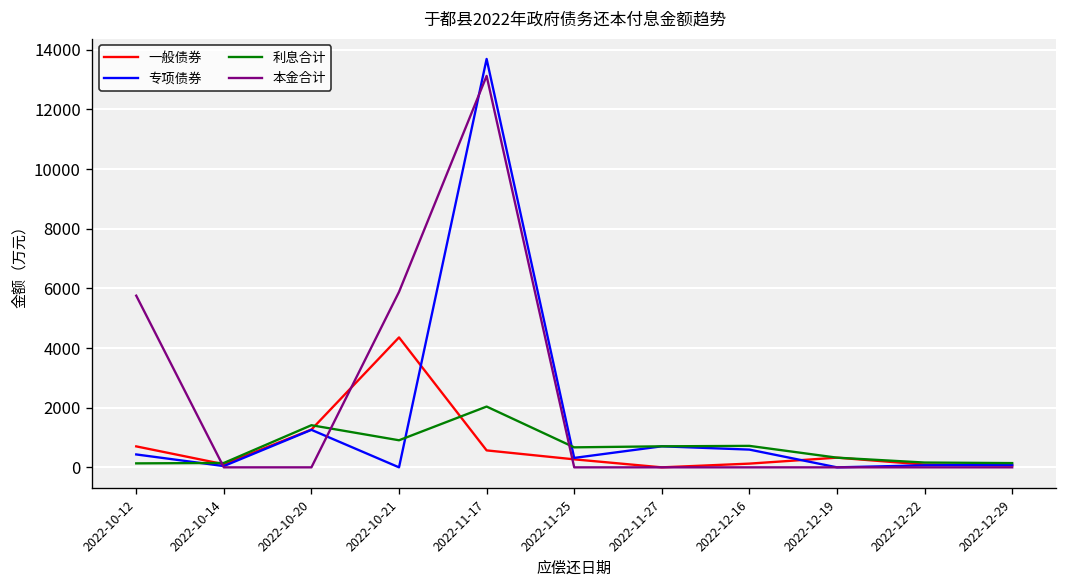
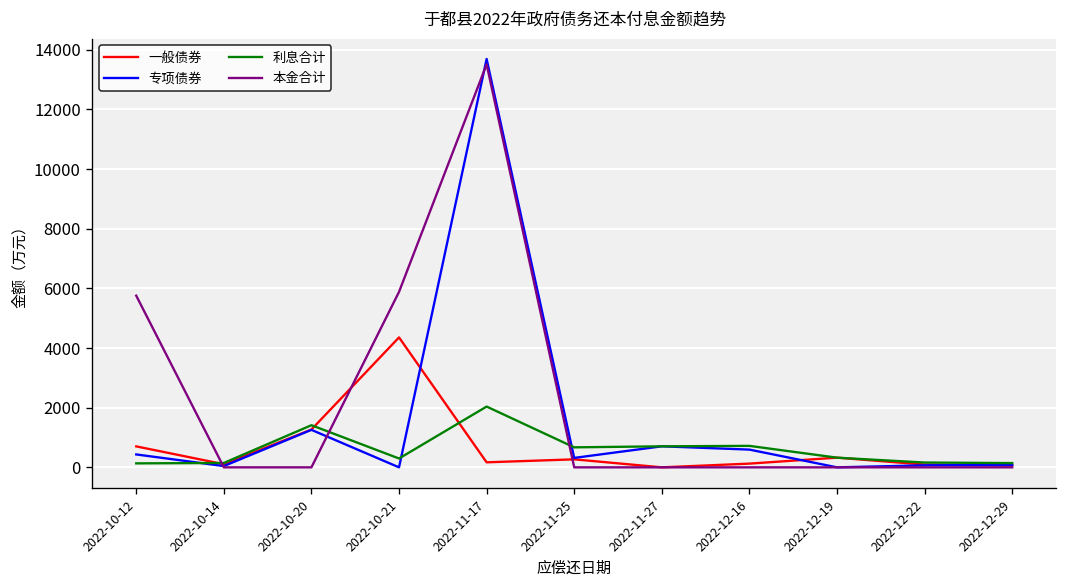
利息合计, 2022-10-21: 900 -> 300
一般债券, 2022-11-17: 600 -> 200
本金合计, 2022-11-17: 13100 -> 13500
